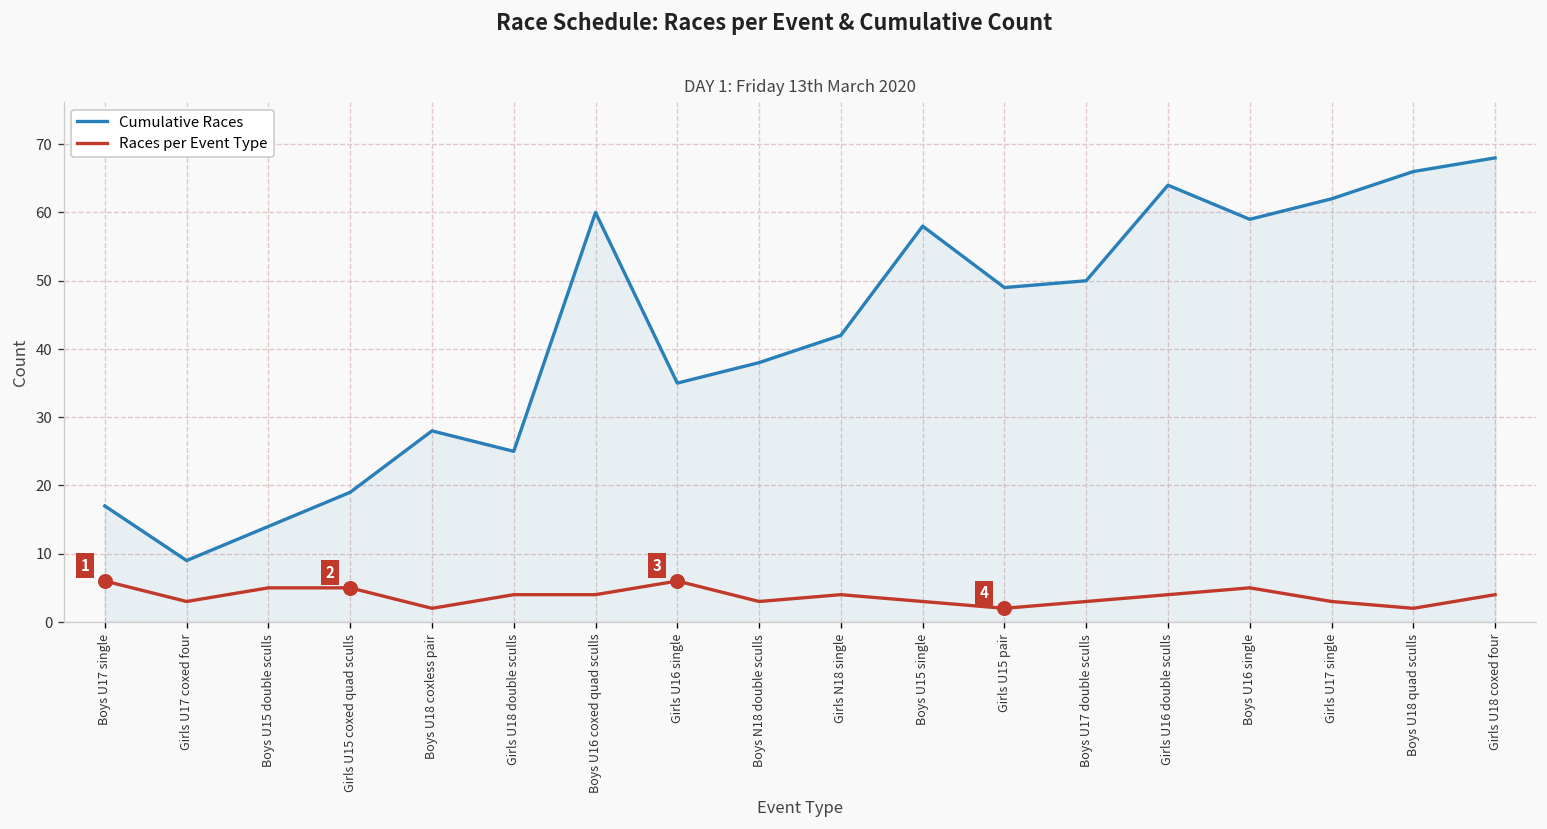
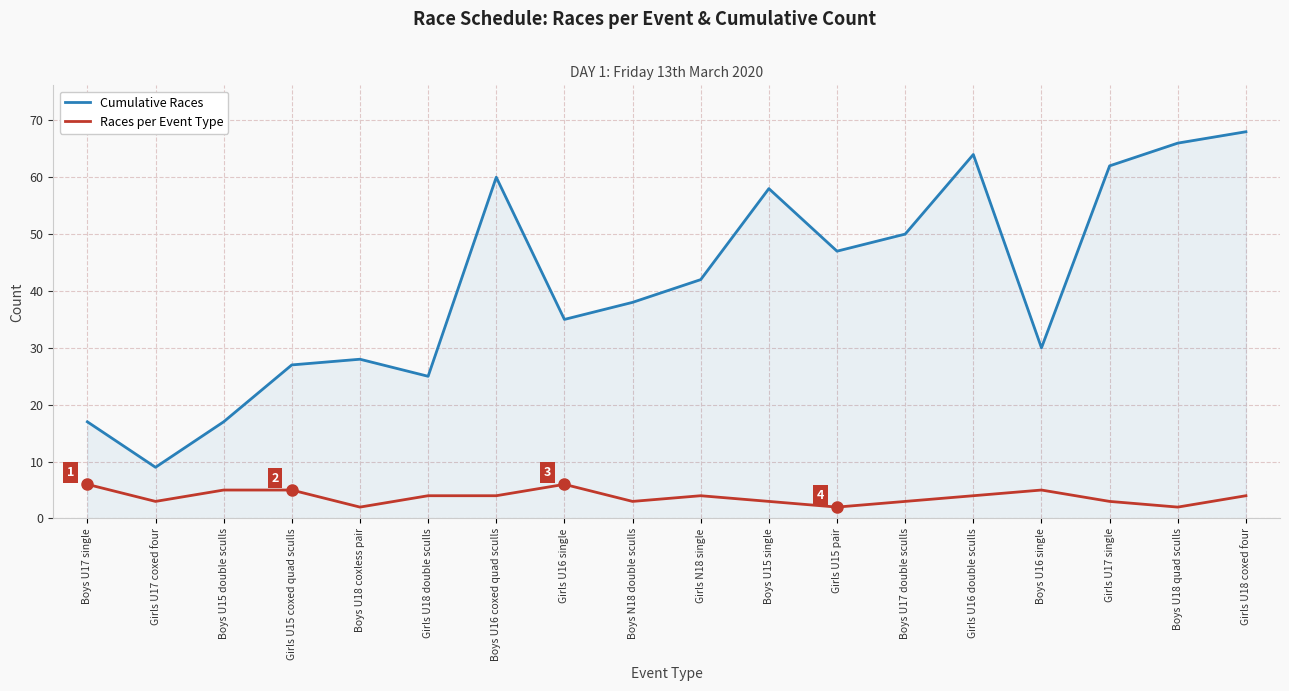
Cumulative Races, Boys U15 double sculls: 14 -> 17
Cumulative Races, Girls U15 coxed quad sculls: 19 -> 27
Cumulative Races, Girls U15 pair: 49 -> 47
Cumulative Races, Boys U16 single: 59 -> 30
